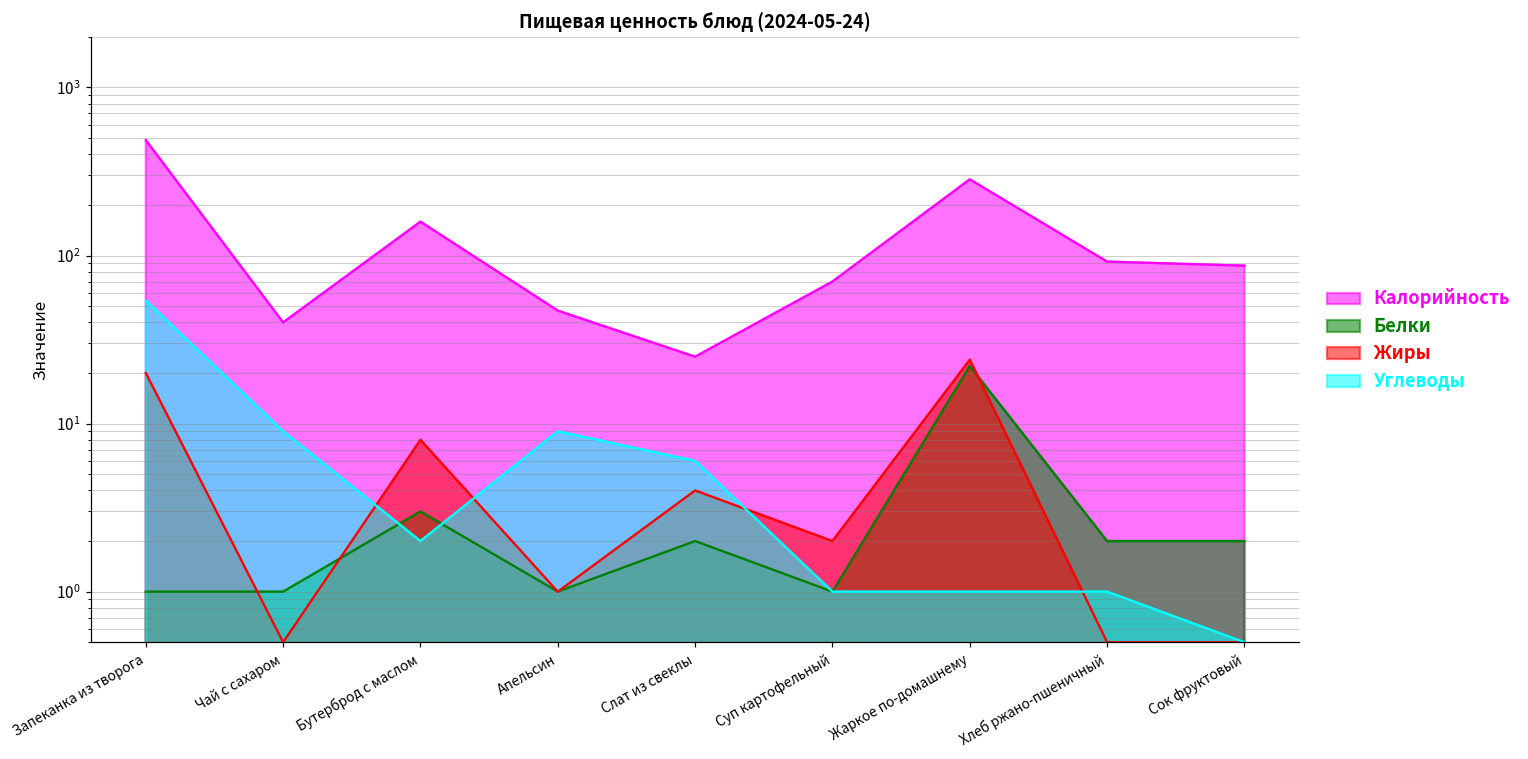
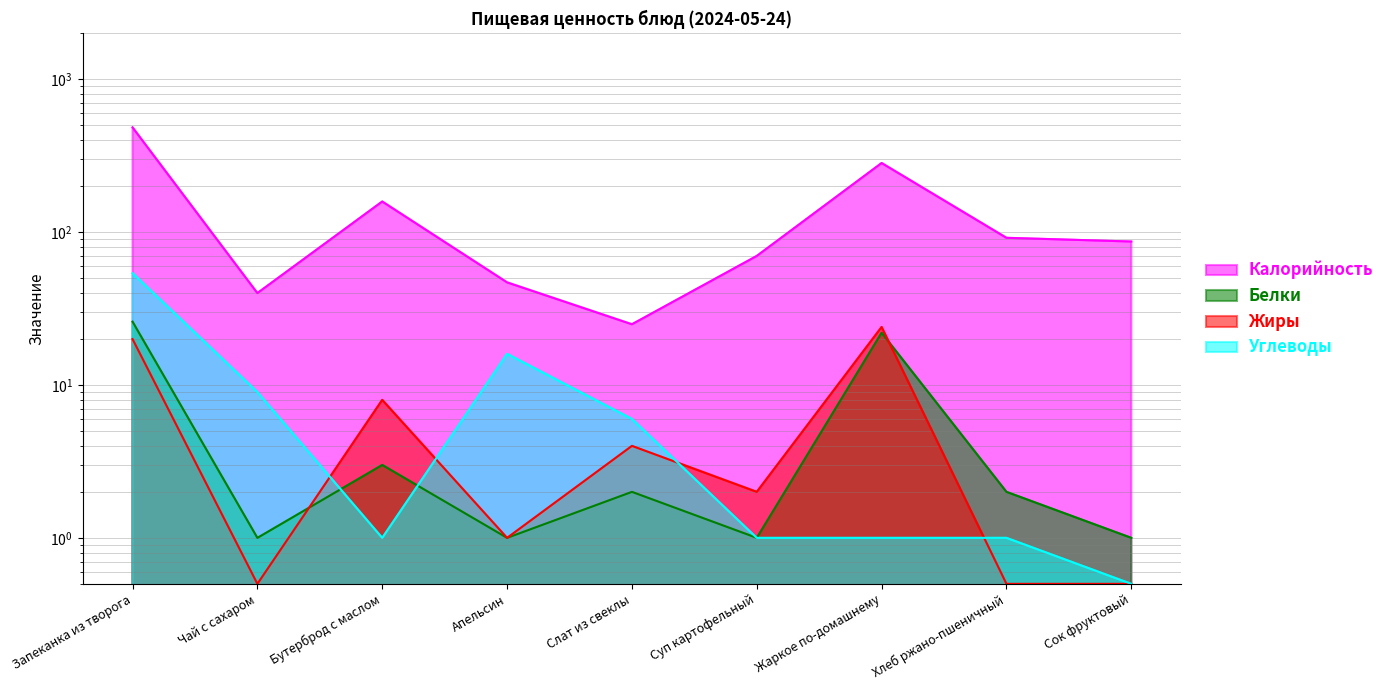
Белки, Запеканка из творога: 1 -> 26
Углеводы, Бутерброд с маслом: 2 -> 1
Углеводы, Апельсин: 9 -> 16
Белки, Сок фруктовый: 2 -> 1
